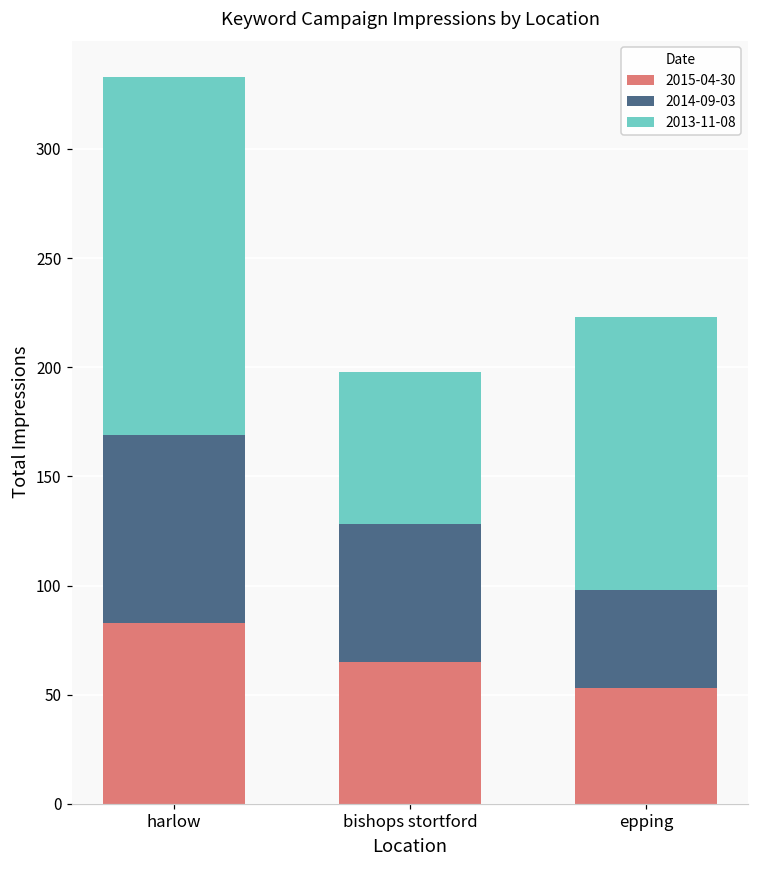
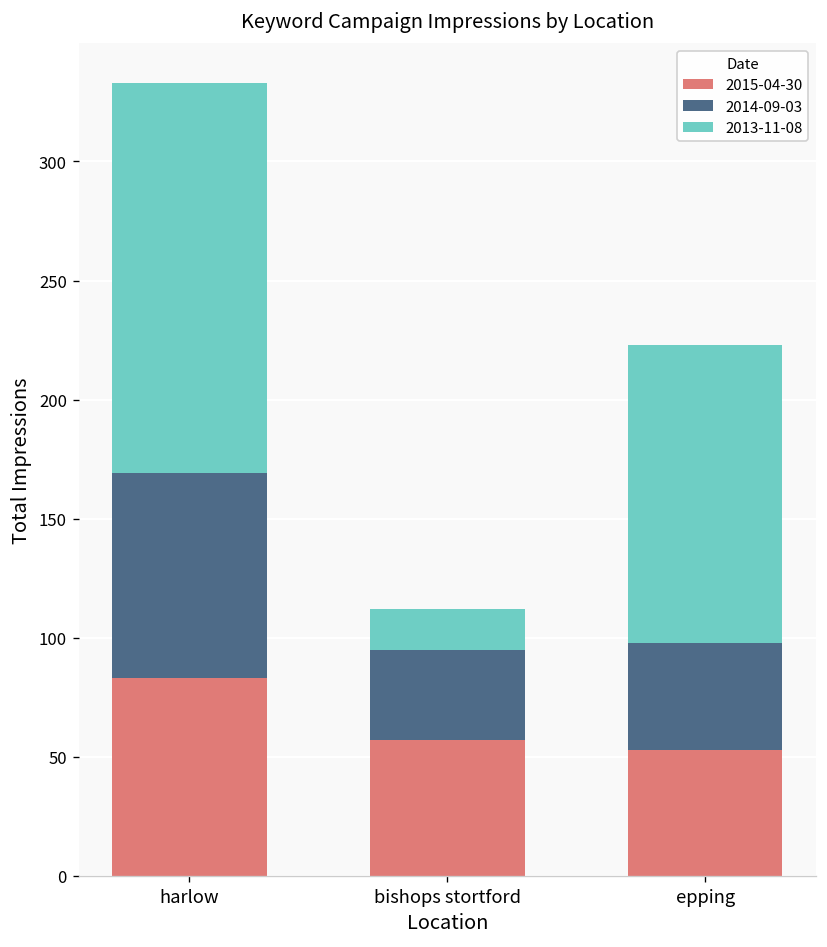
2015-04-30, bishops stortford: 65 -> 57
2014-09-03, bishops stortford: 63 -> 38
2013-11-08, bishops stortford: 70 -> 17
